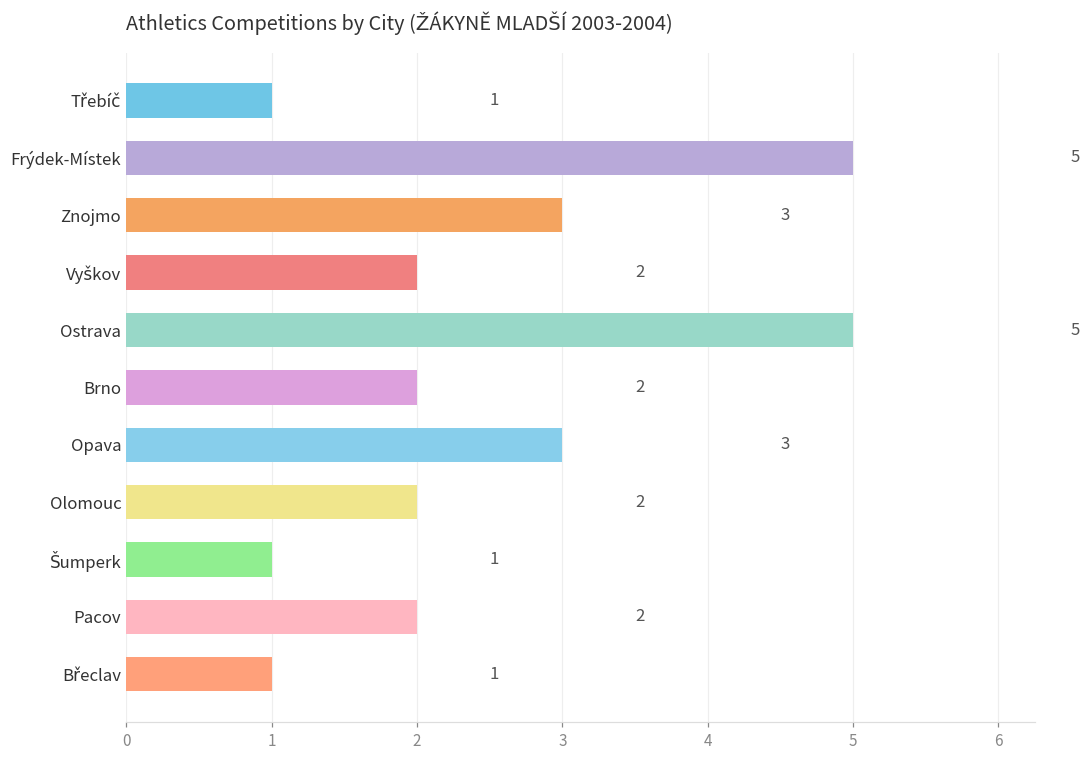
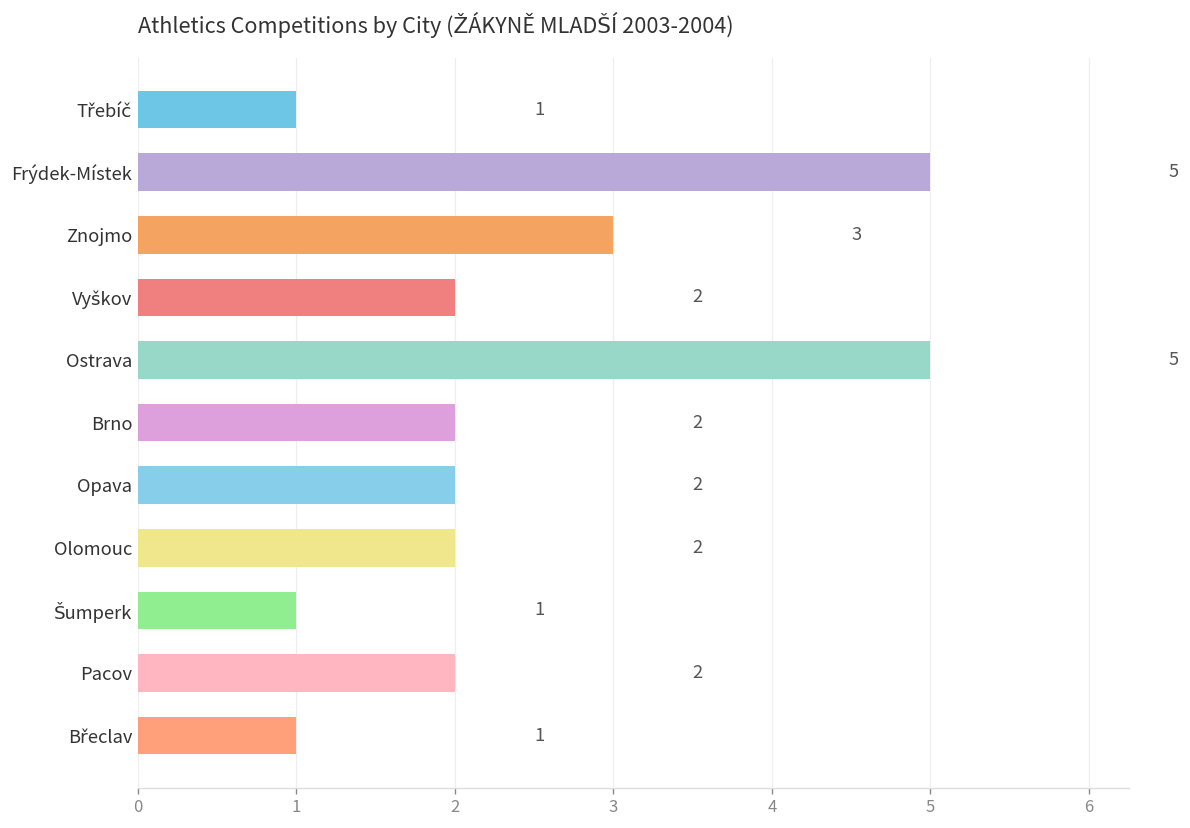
Opava: 3 -> 2
